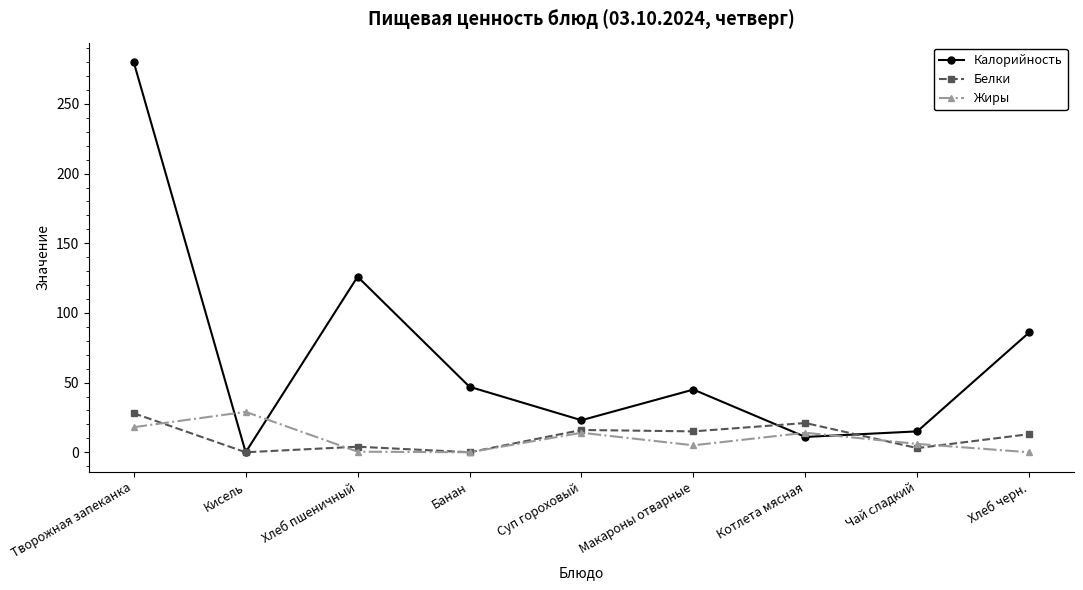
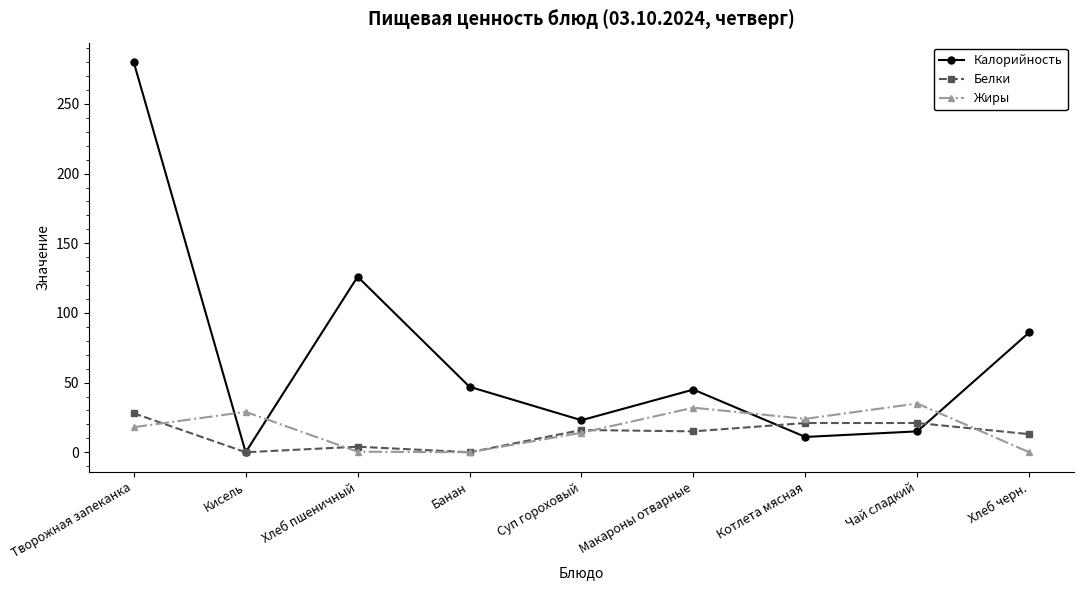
Жиры, Макароны отварные: 5 -> 32
Жиры, Котлета мясная: 14 -> 24
Белки, Чай сладкий: 3 -> 21
Жиры, Чай сладкий: 6 -> 35
